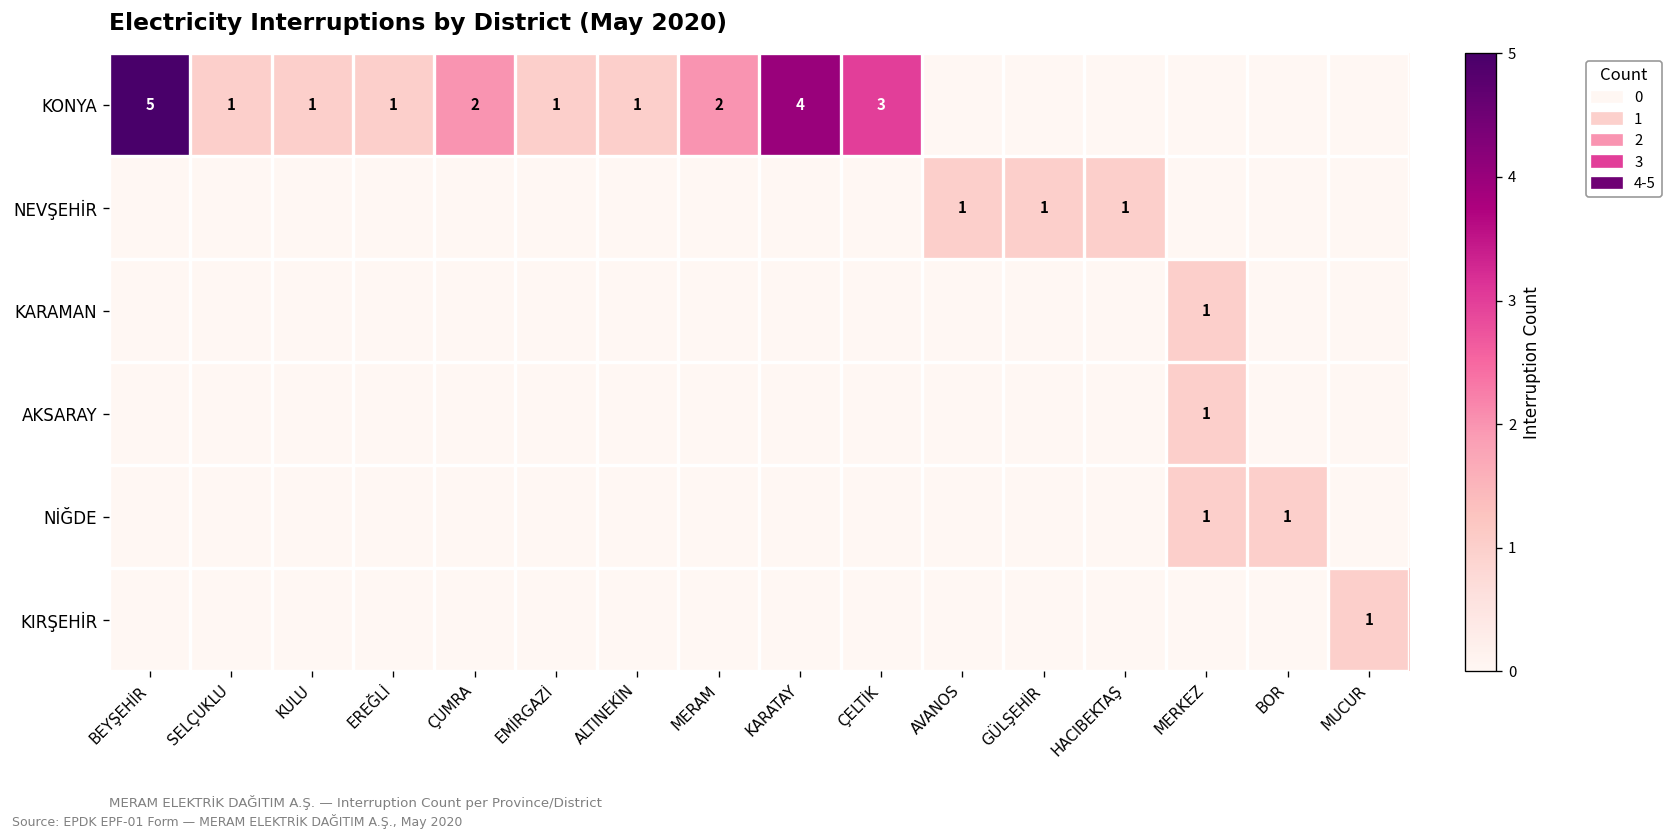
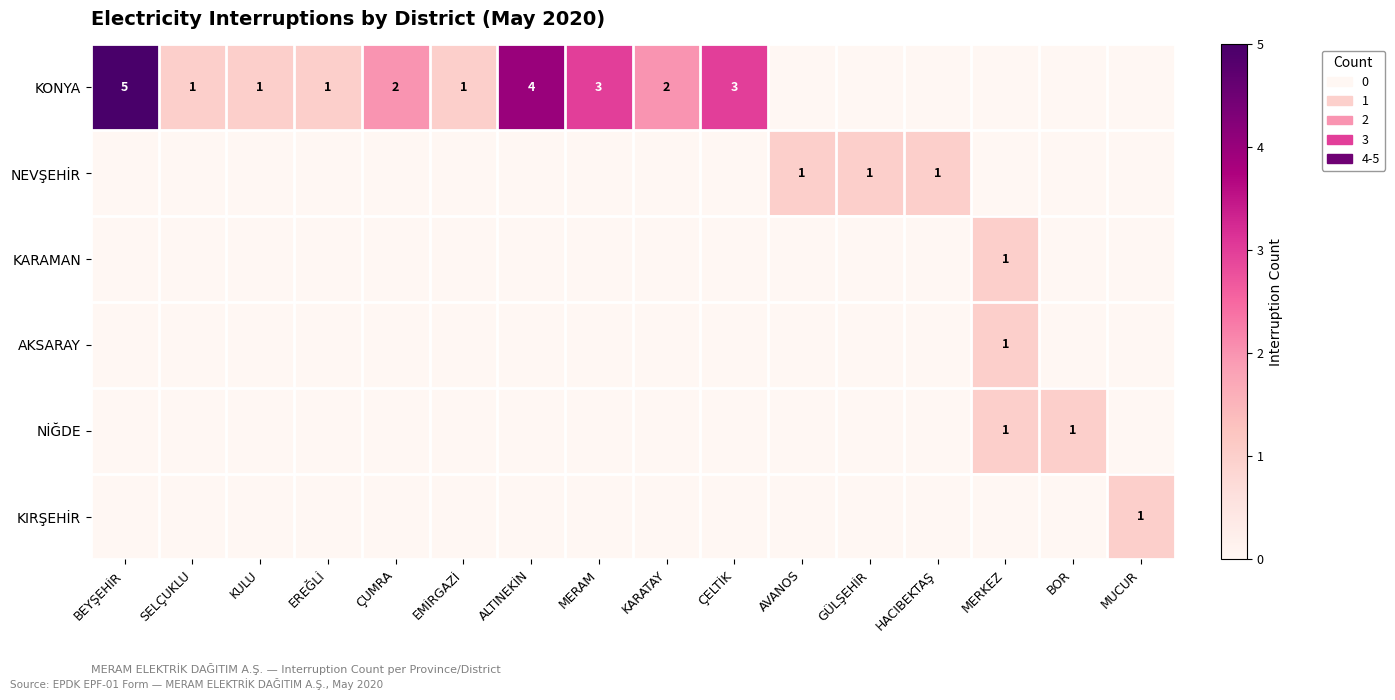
KONYA, ALTINEKİN: 1 -> 4
KONYA, MERAM: 2 -> 3
KONYA, KARATAY: 4 -> 2
